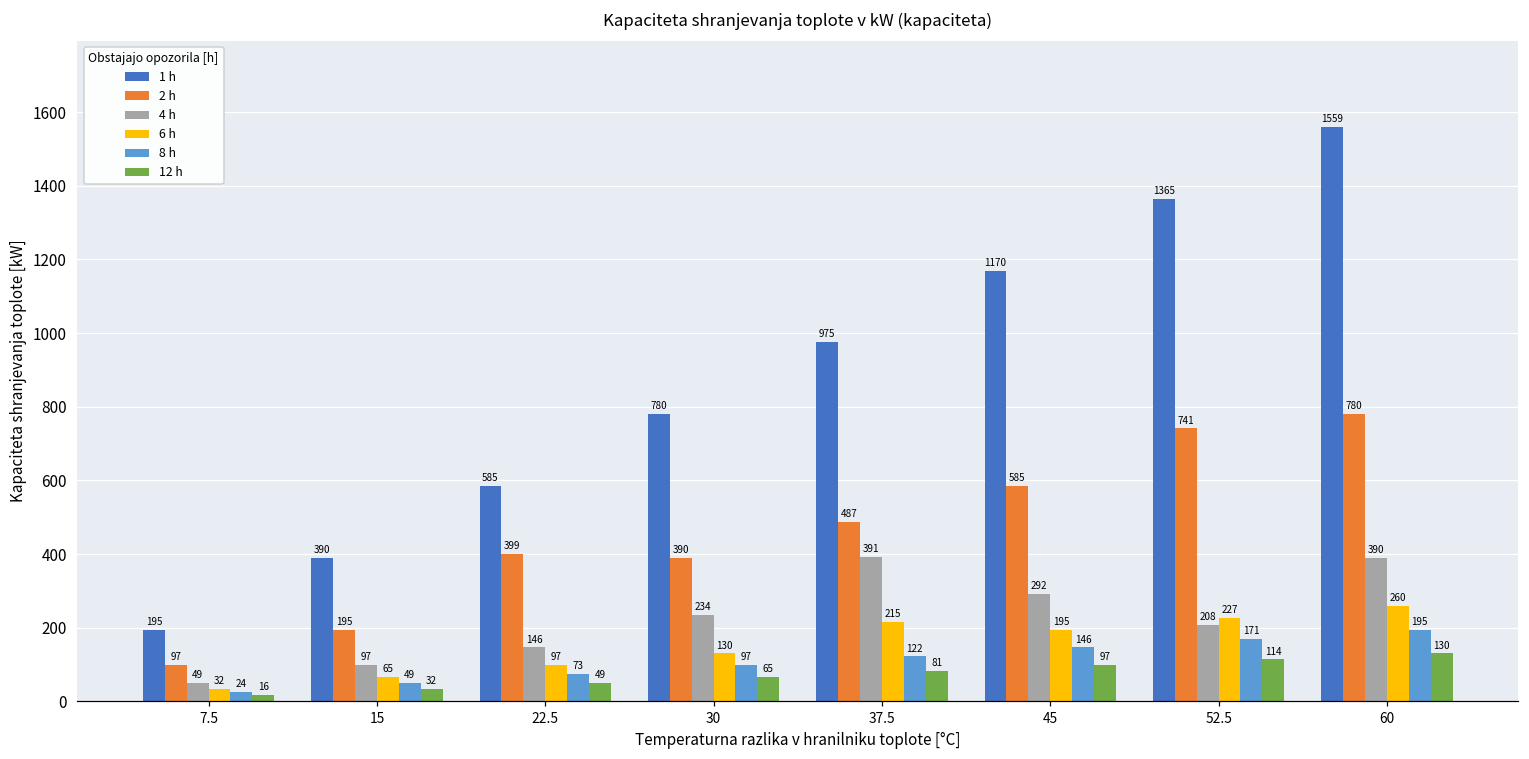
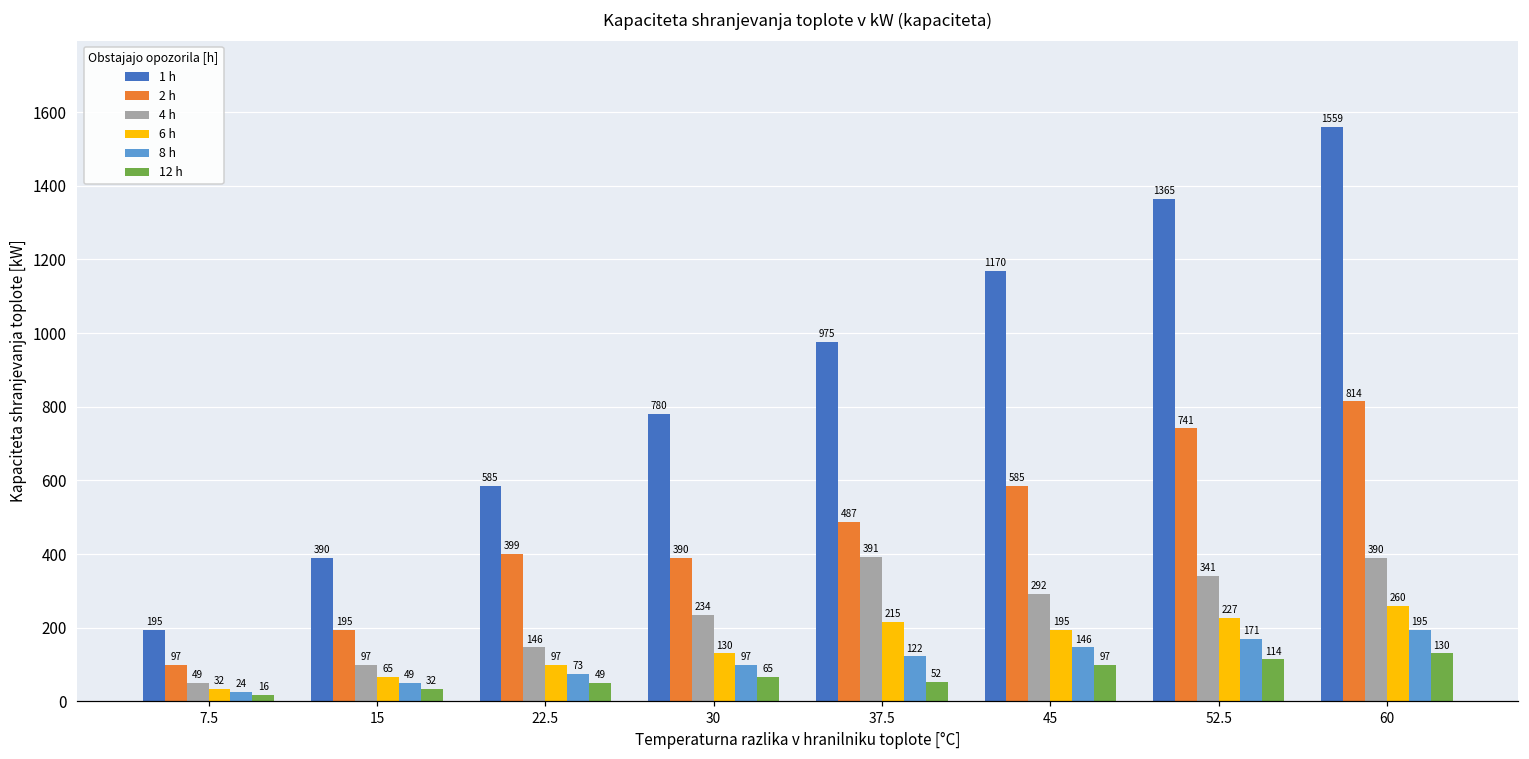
12 h, 37.5: 81 -> 52
4 h, 52.5: 208 -> 341
2 h, 60: 780 -> 814
